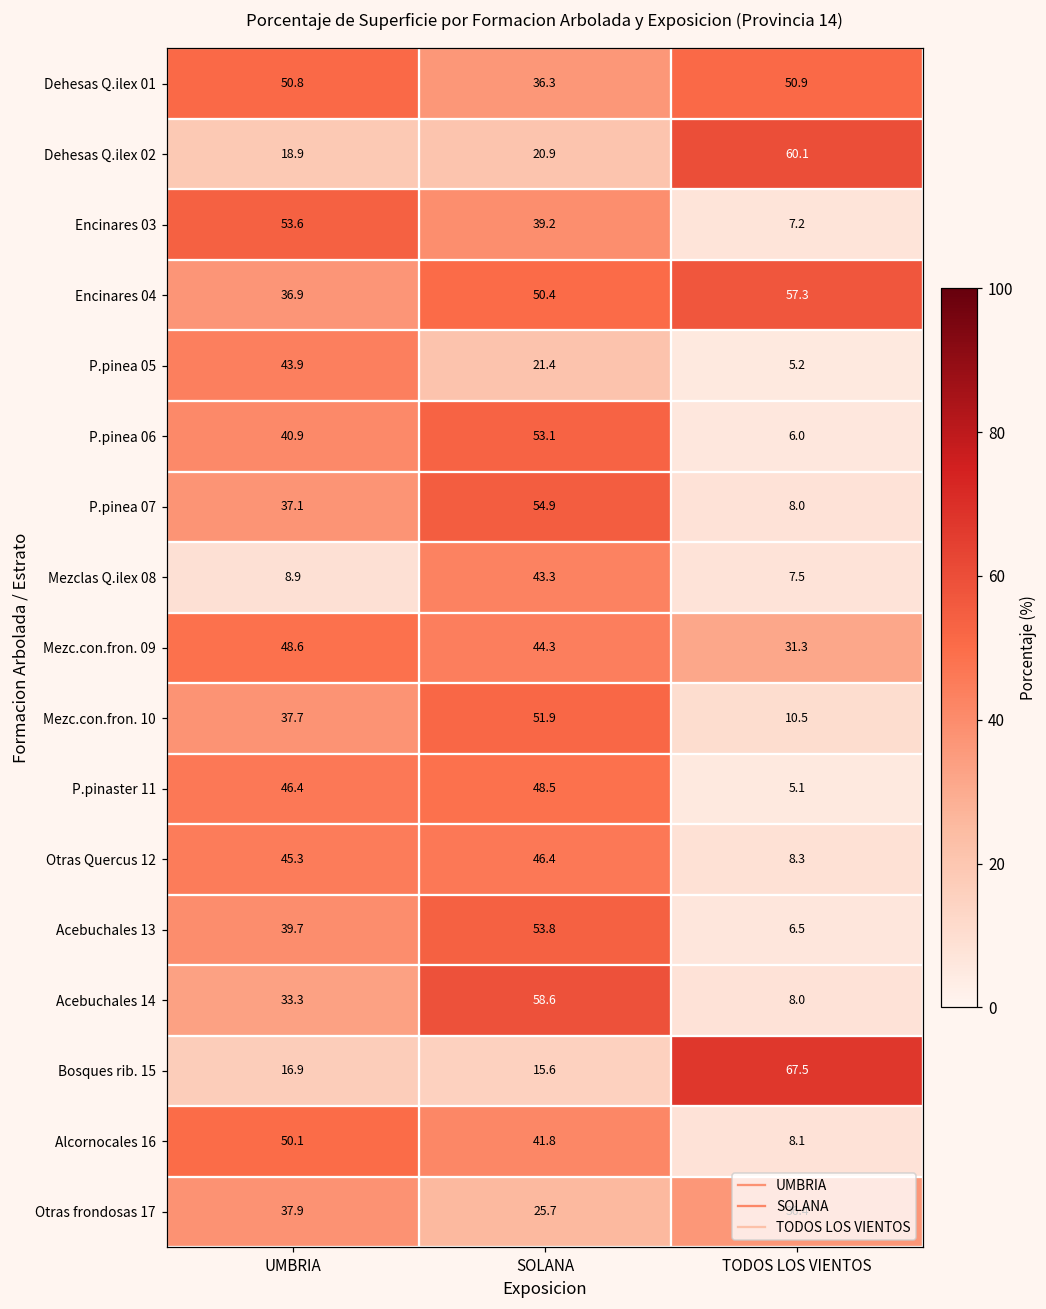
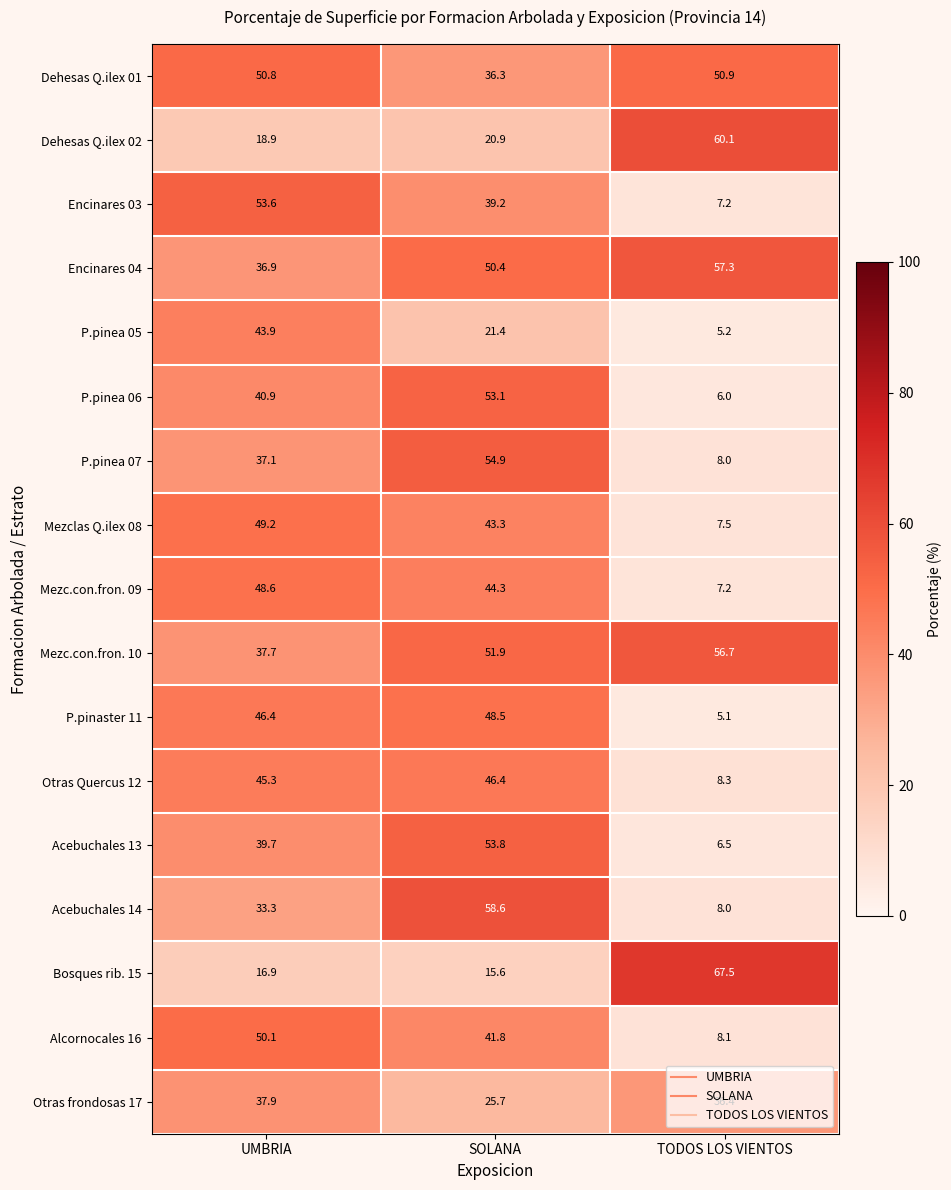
Mezclas Q.ilex 08, UMBRIA: 8.9 -> 49.2
Mezc.con.fron. 09, TODOS LOS VIENTOS: 31.3 -> 7.2
Mezc.con.fron. 10, TODOS LOS VIENTOS: 10.5 -> 56.7
